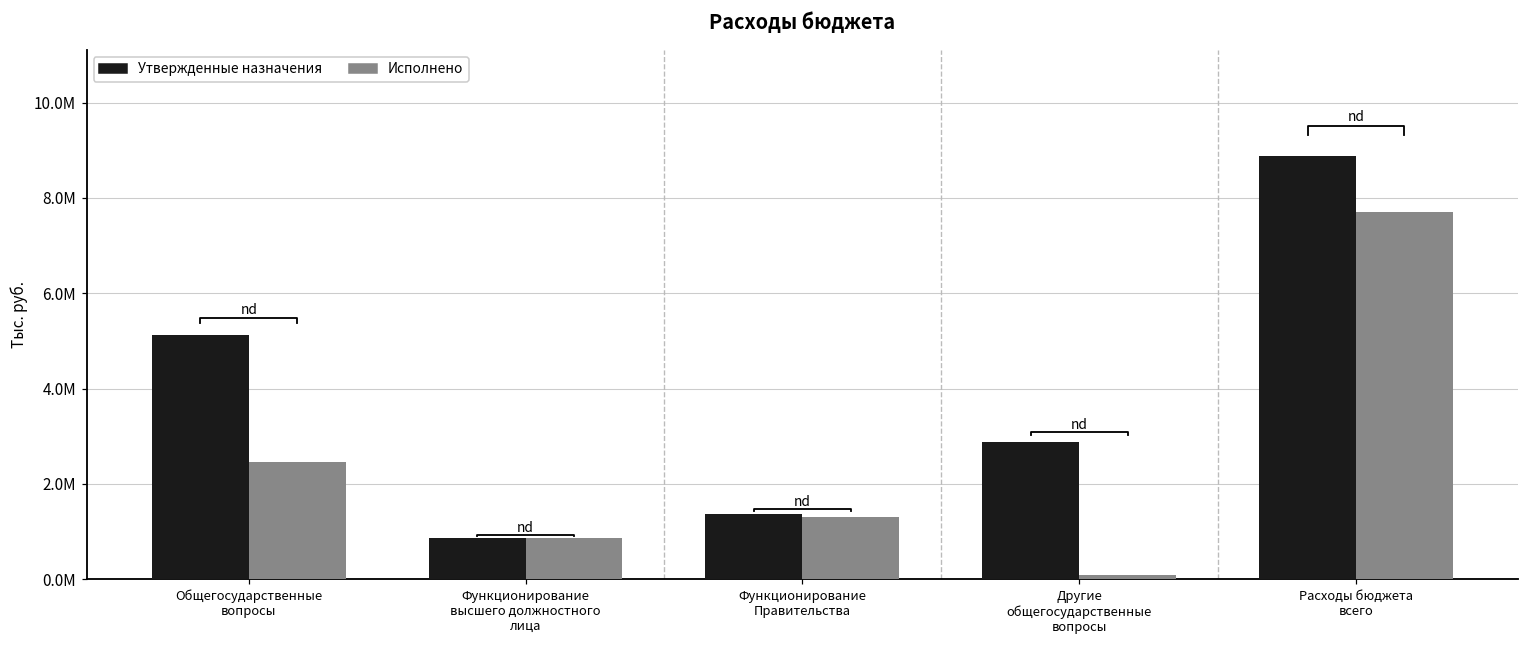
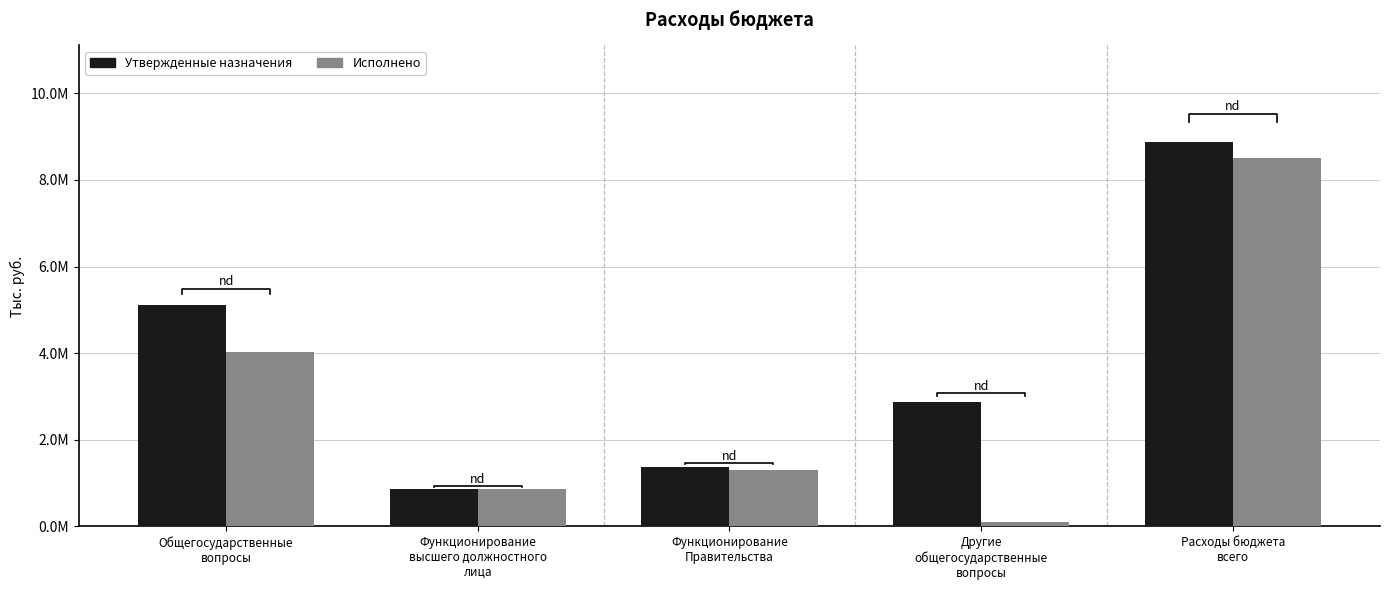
Исполнено, Общегосударственные вопросы: 2500000 -> 4000000
Исполнено, Расходы бюджета всего: 7700000 -> 8500000
